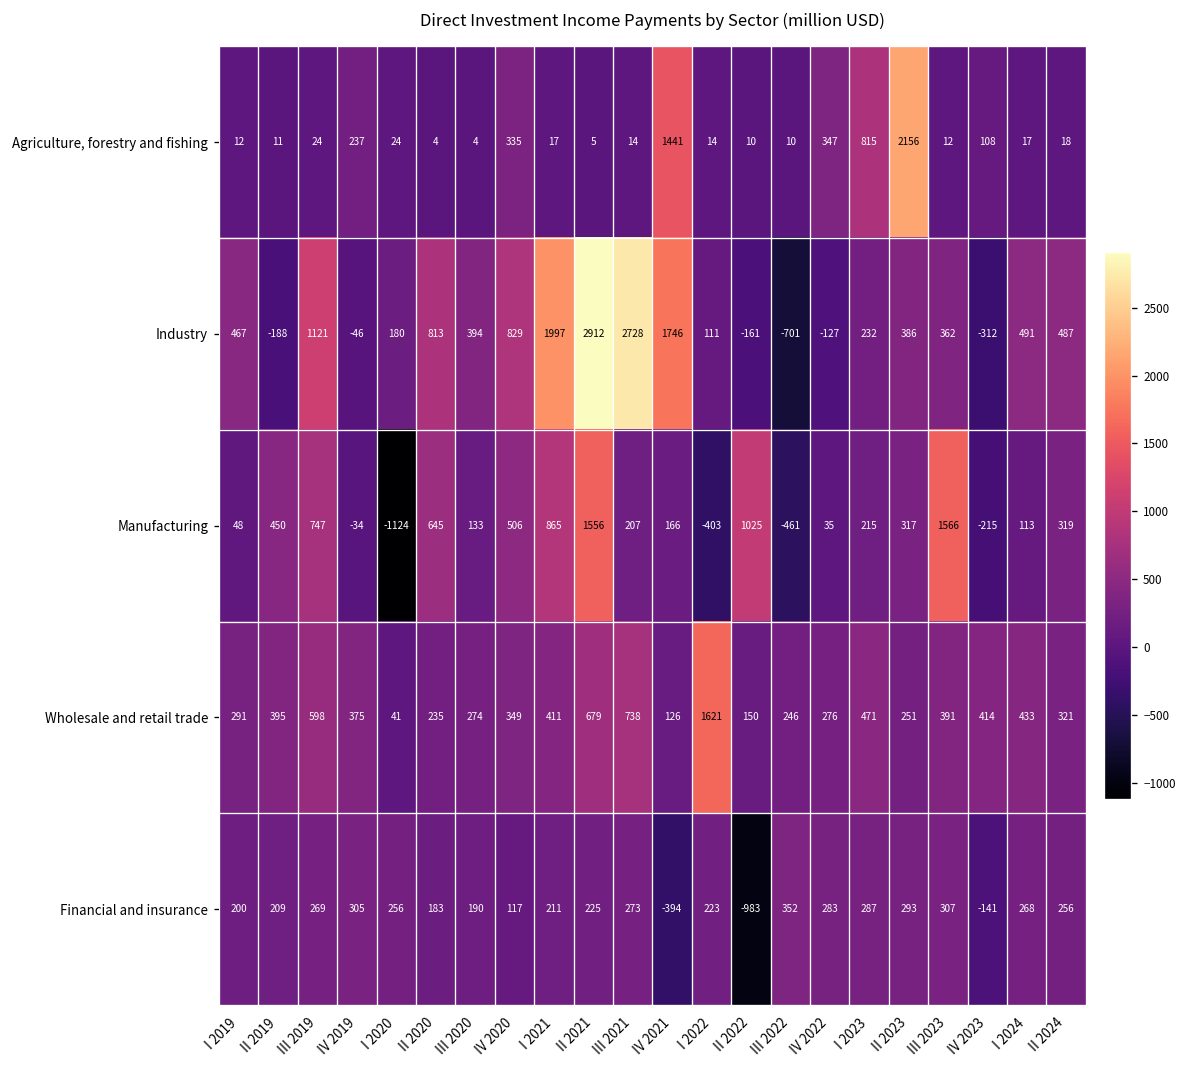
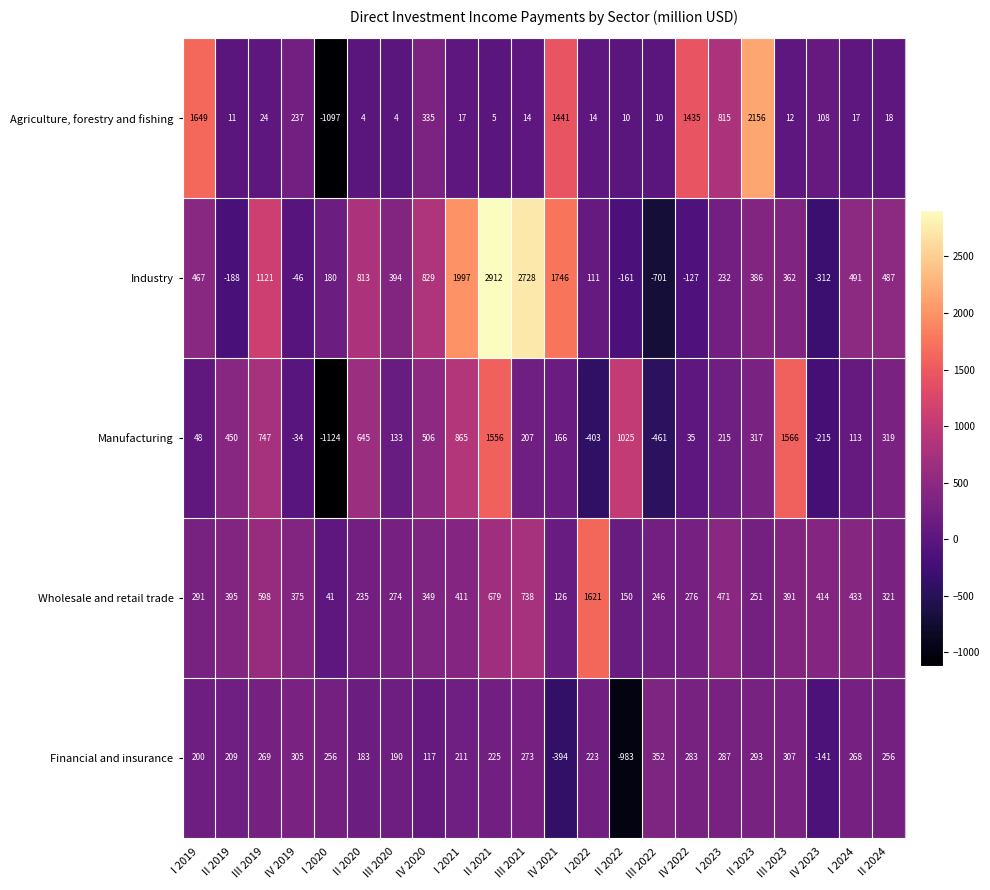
Agriculture, forestry and fishing, I 2019: 12 -> 1649
Agriculture, forestry and fishing, I 2020: 24 -> -1097
Agriculture, forestry and fishing, IV 2022: 347 -> 1435
